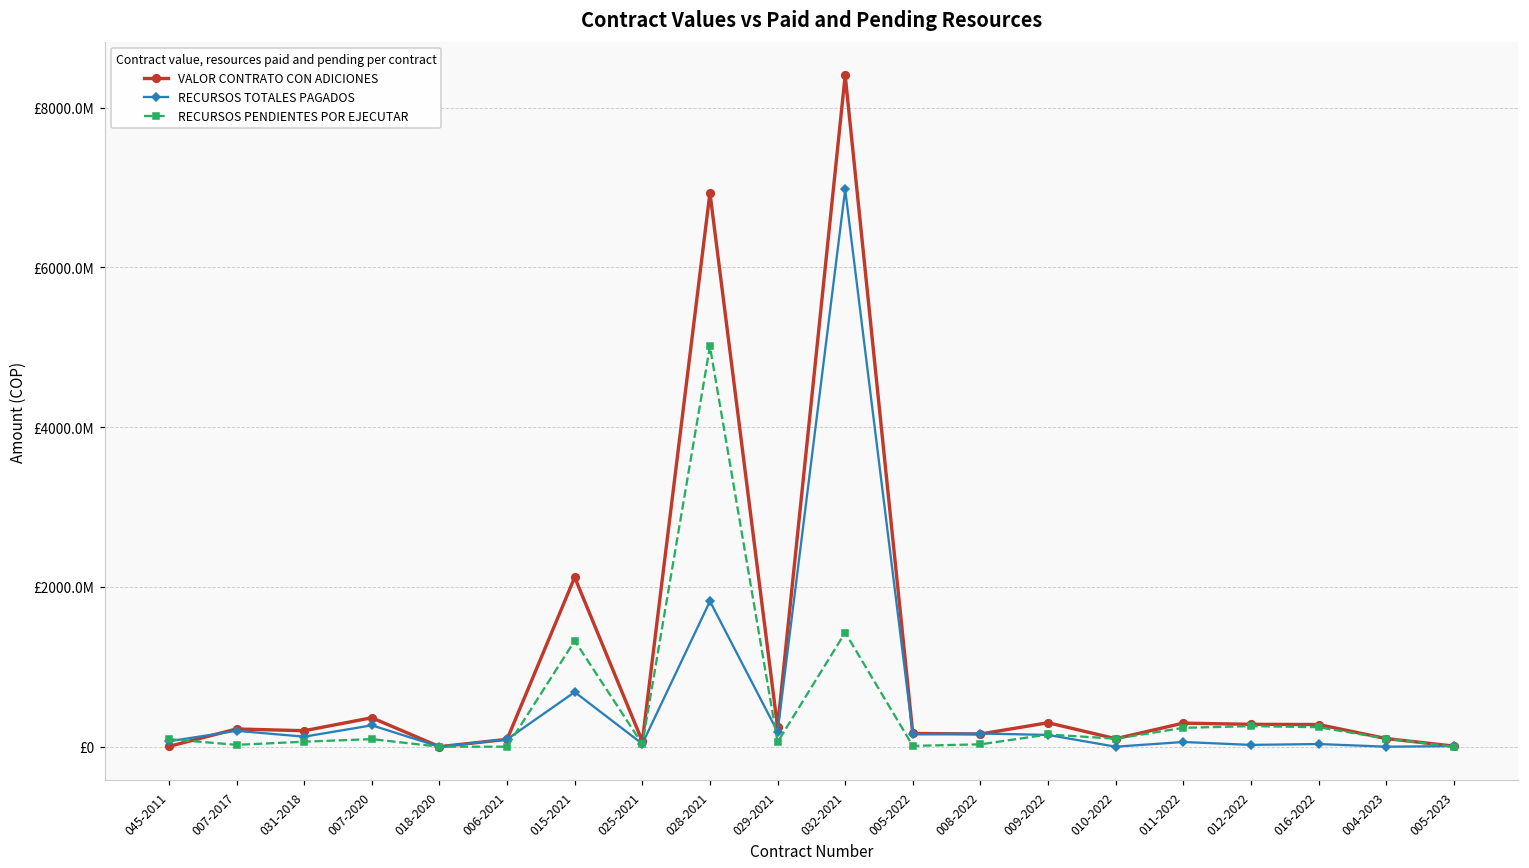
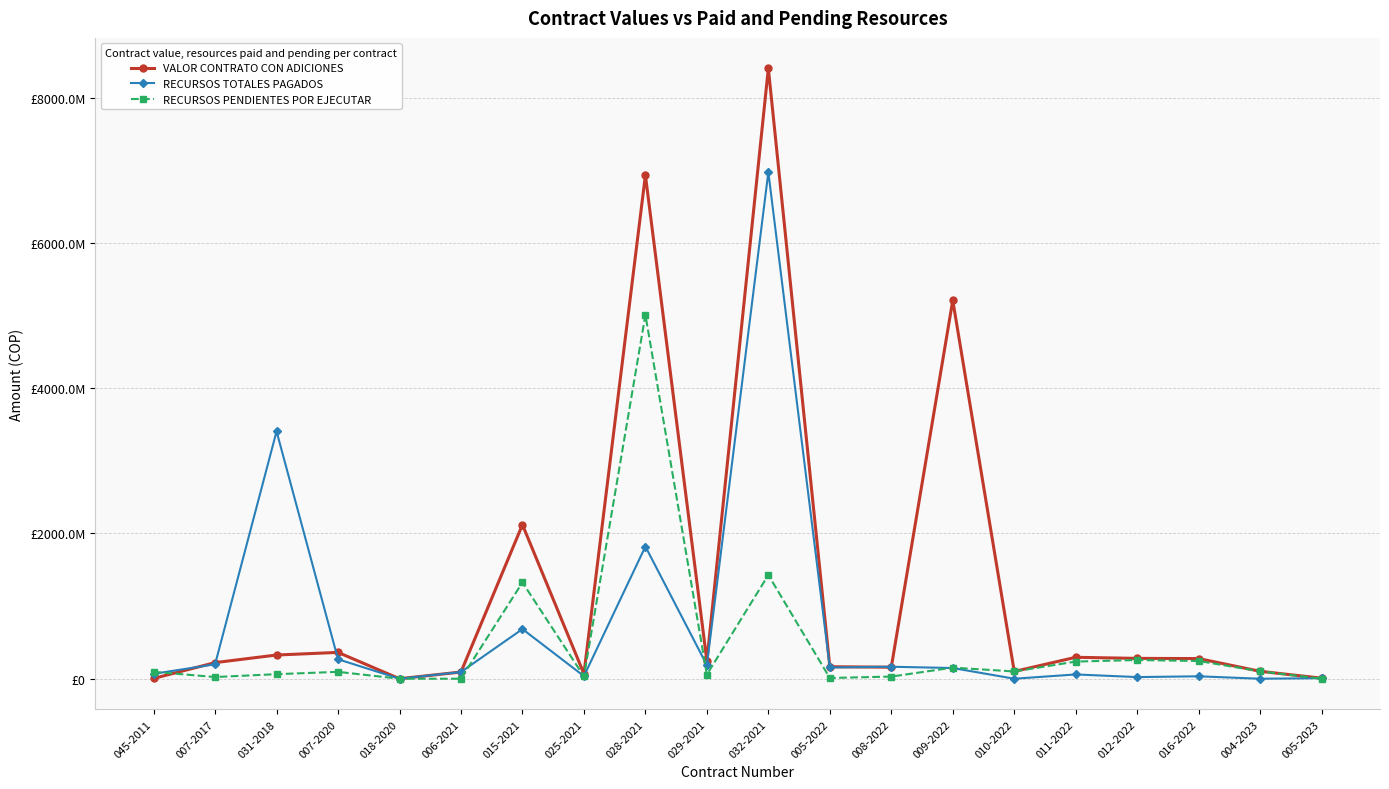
VALOR CONTRATO CON ADICIONES, 031-2018: £200000000 -> £300000000
RECURSOS TOTALES PAGADOS, 031-2018: £100000000 -> £3400000000
VALOR CONTRATO CON ADICIONES, 009-2022: £300000000 -> £5200000000
